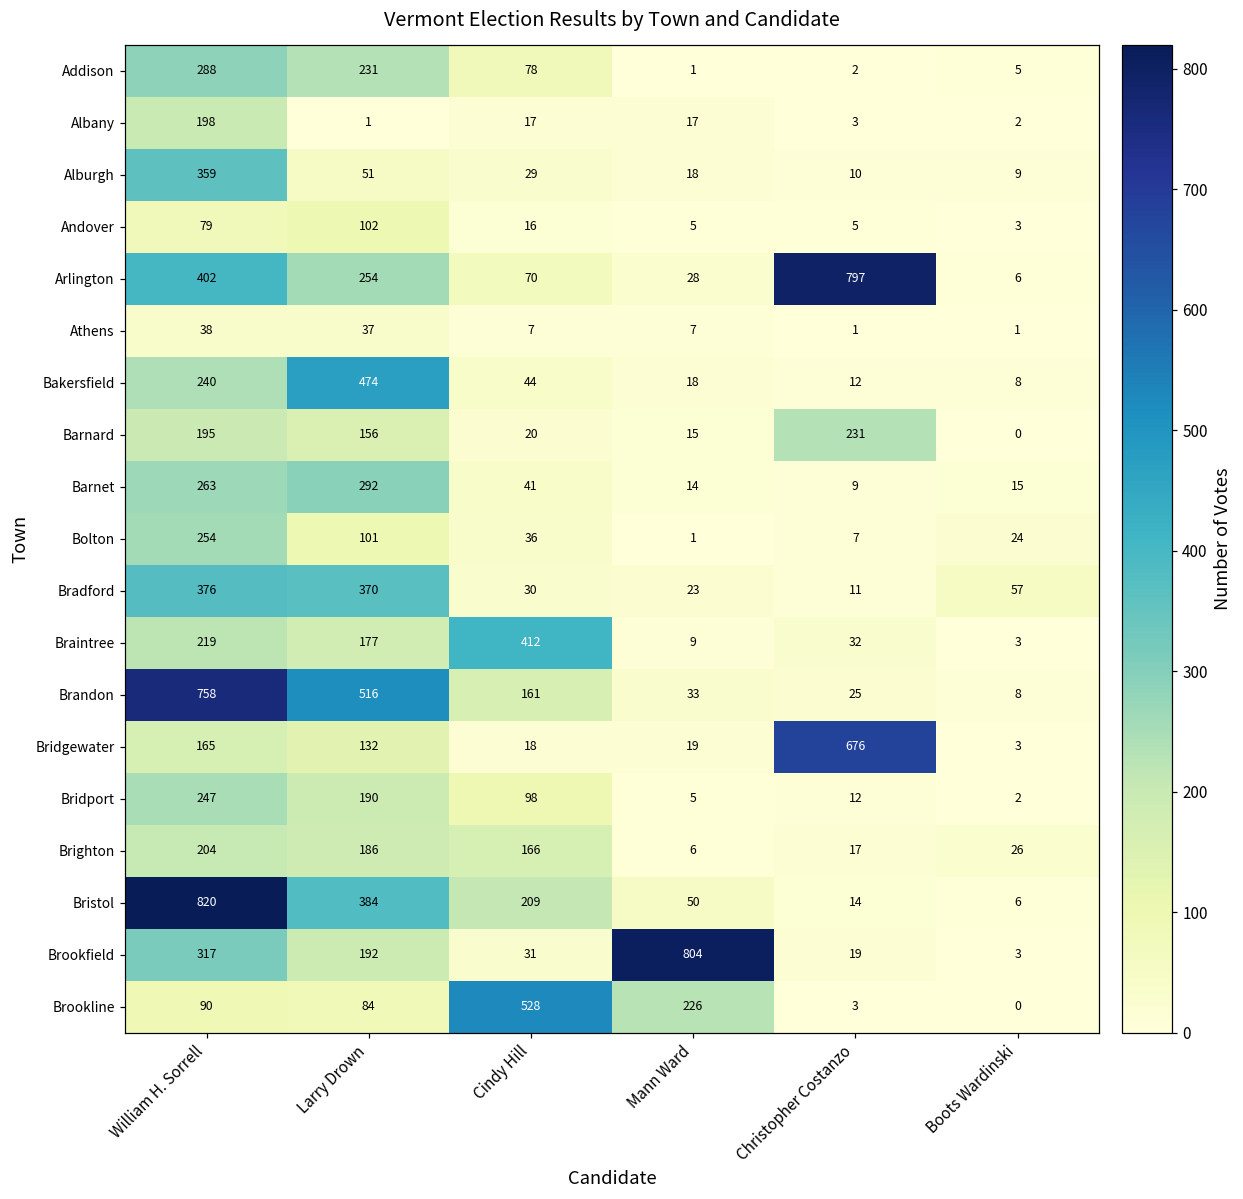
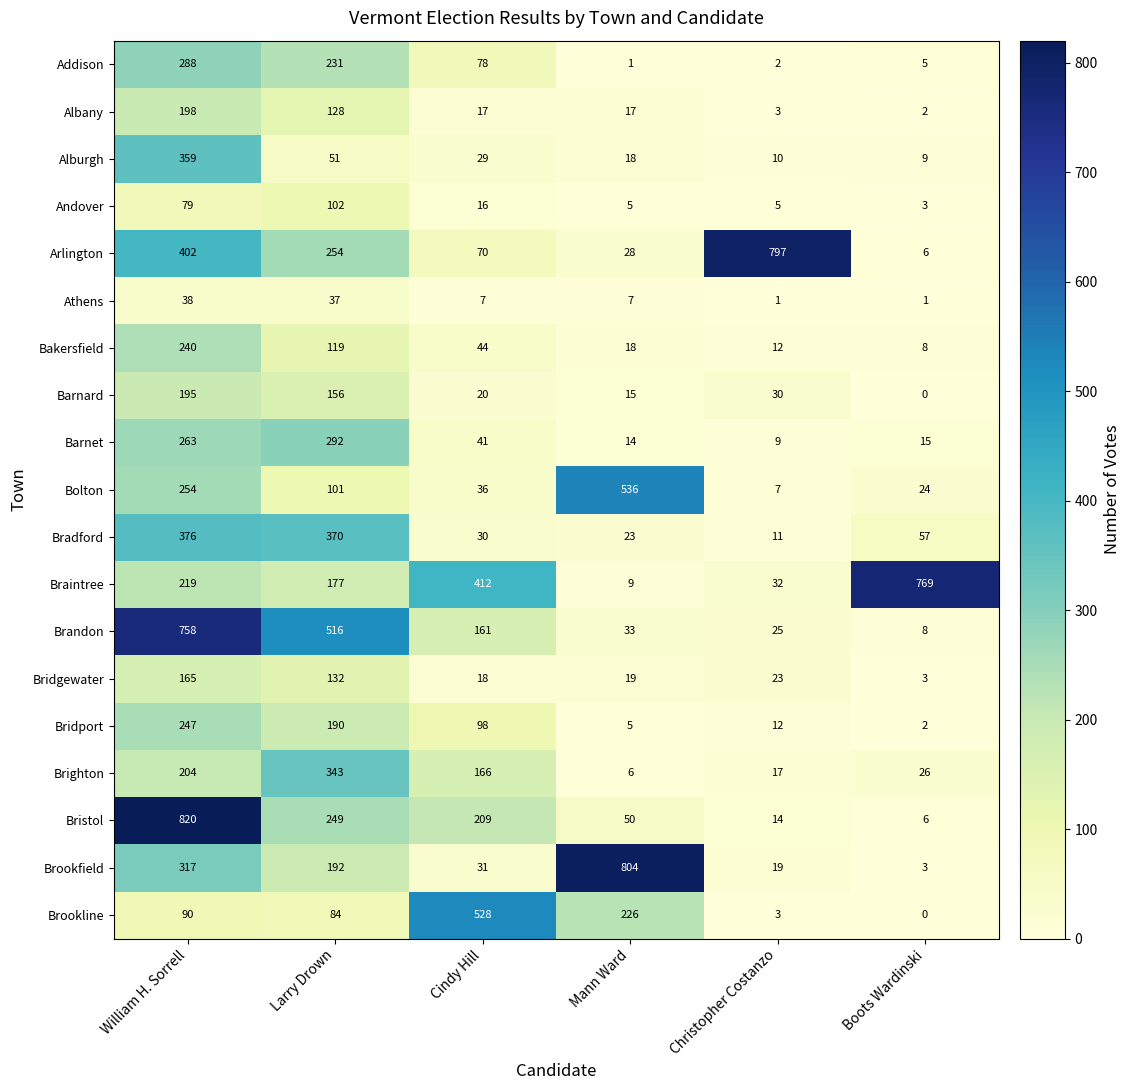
Albany, Larry Drown: 1 -> 128
Bakersfield, Larry Drown: 474 -> 119
Barnard, Christopher Costanzo: 231 -> 30
Bolton, Mann Ward: 1 -> 536
Braintree, Boots Wardinski: 3 -> 769
Bridgewater, Christopher Costanzo: 676 -> 23
Brighton, Larry Drown: 186 -> 343
Bristol, Larry Drown: 384 -> 249
